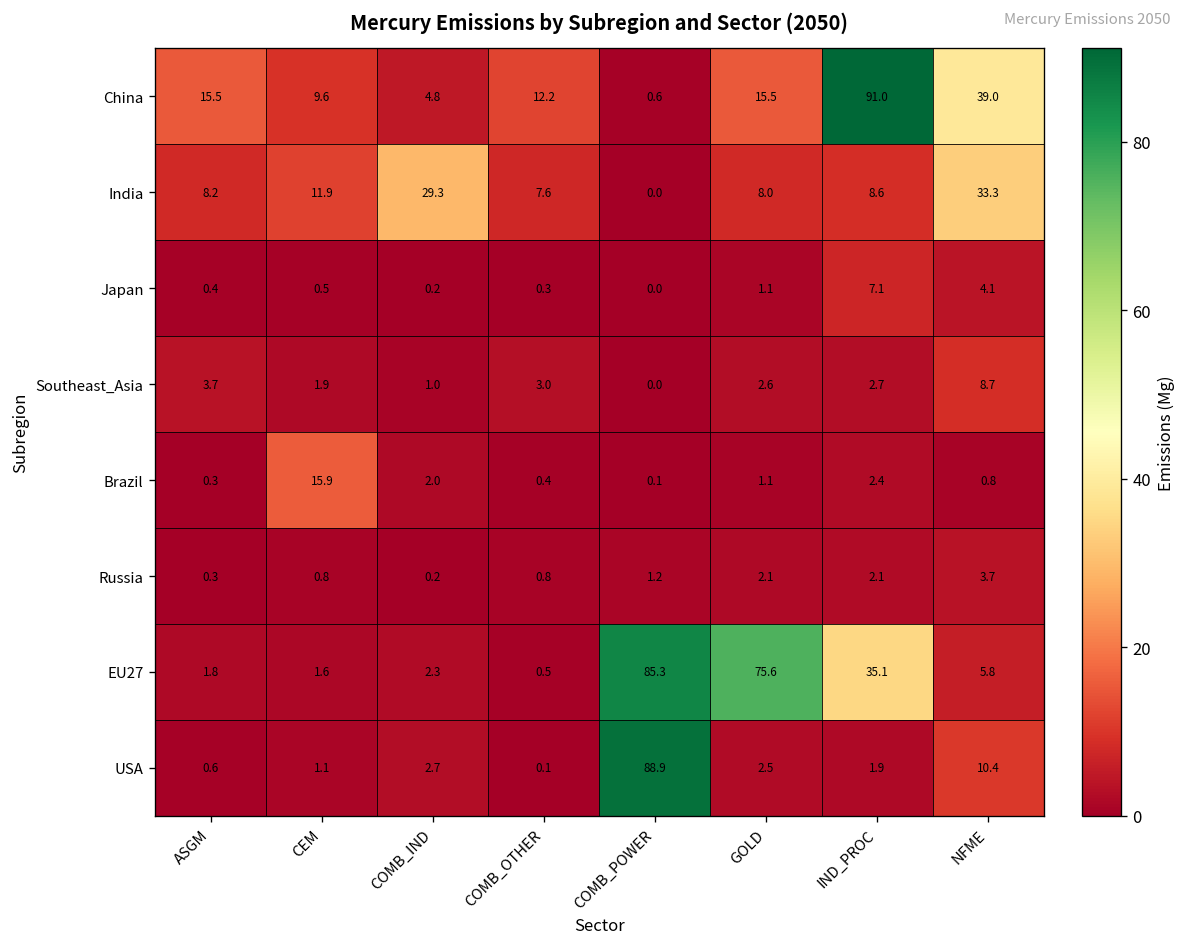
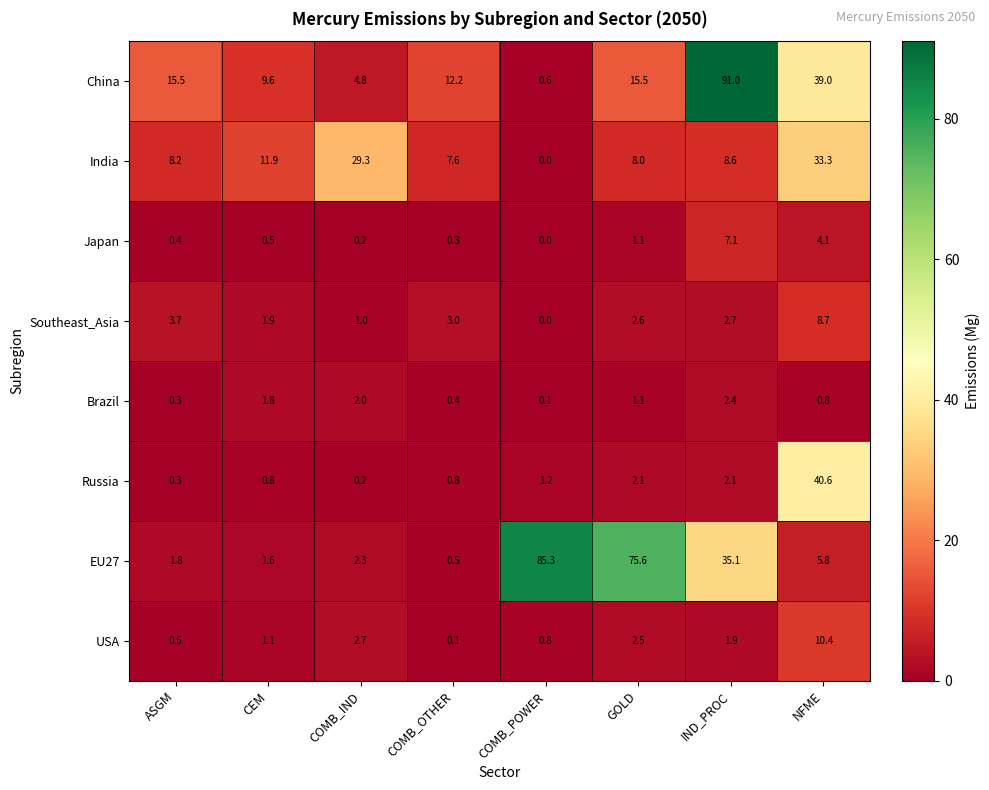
Brazil, CEM: 15.9 -> 1.8
Russia, NFME: 3.7 -> 40.6
USA, COMB_POWER: 88.9 -> 0.8
